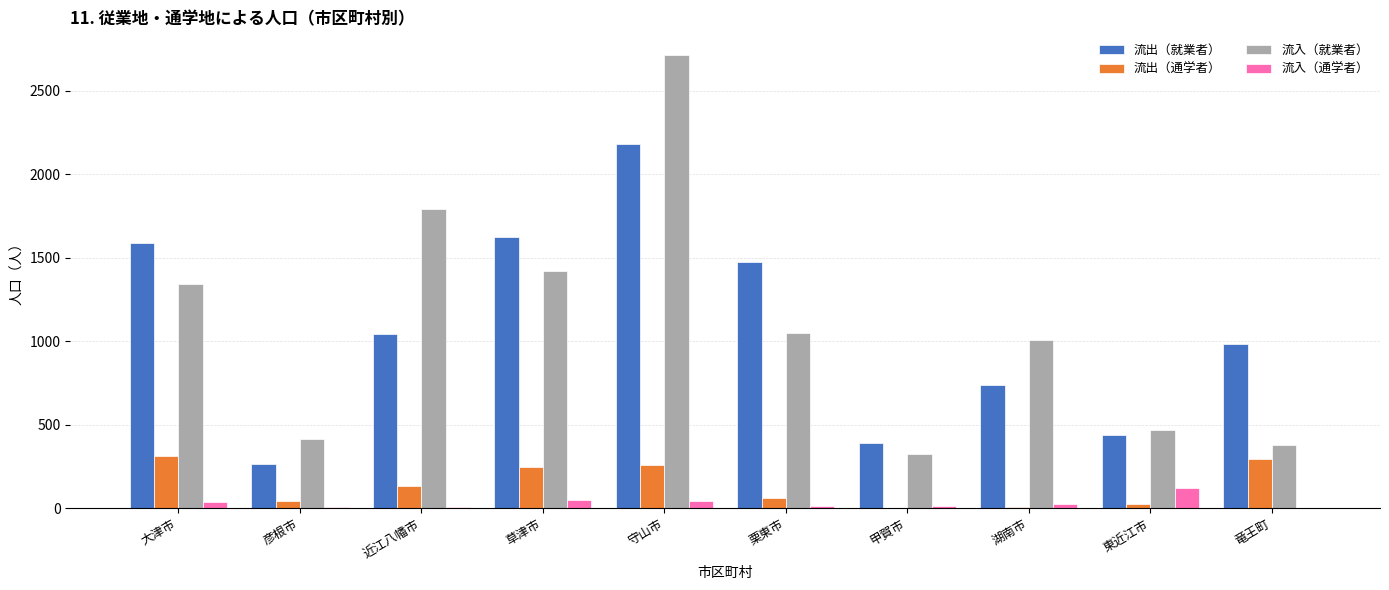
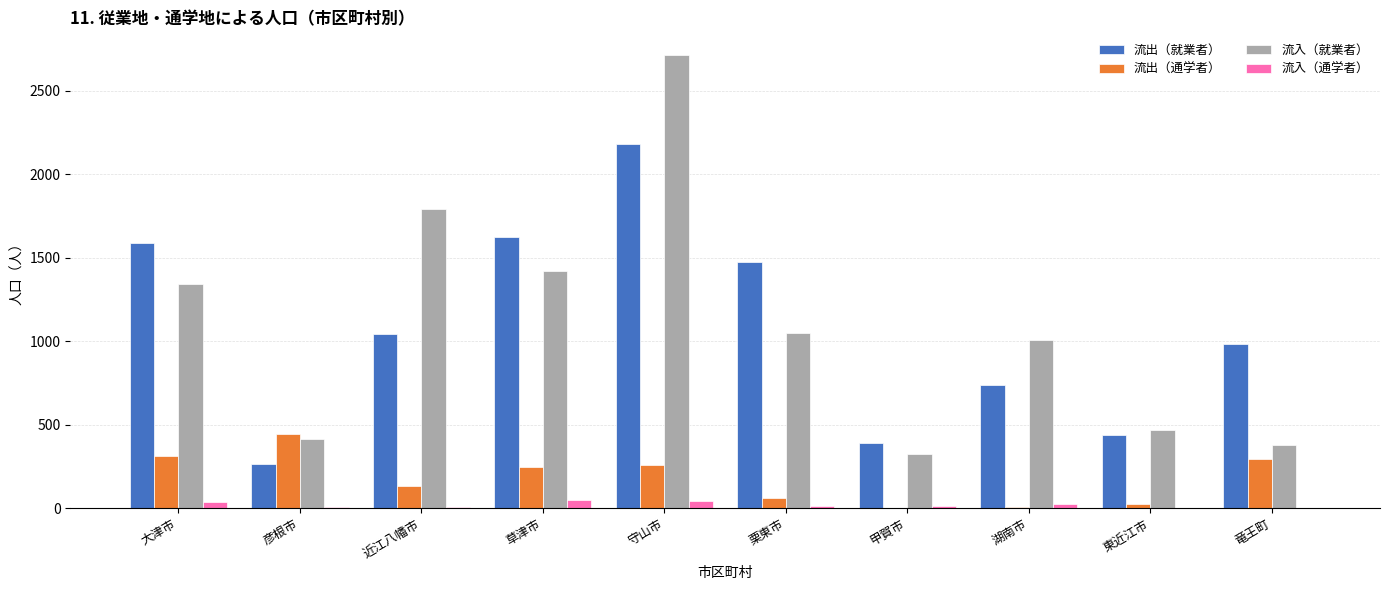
流出（通学者）, 彦根市: 40 -> 450
流入（通学者）, 東近江市: 120 -> 0
